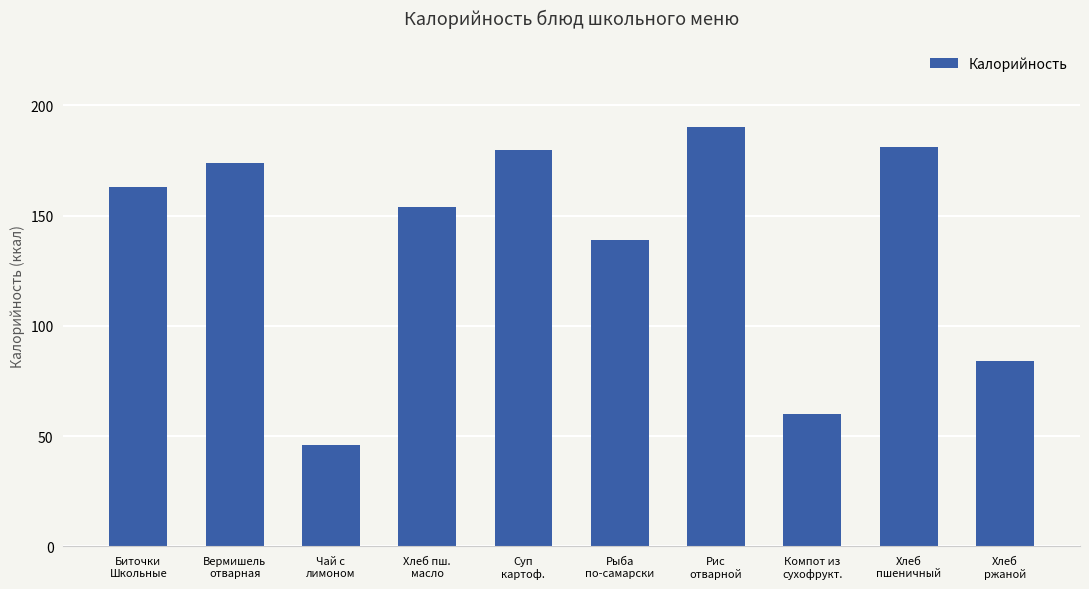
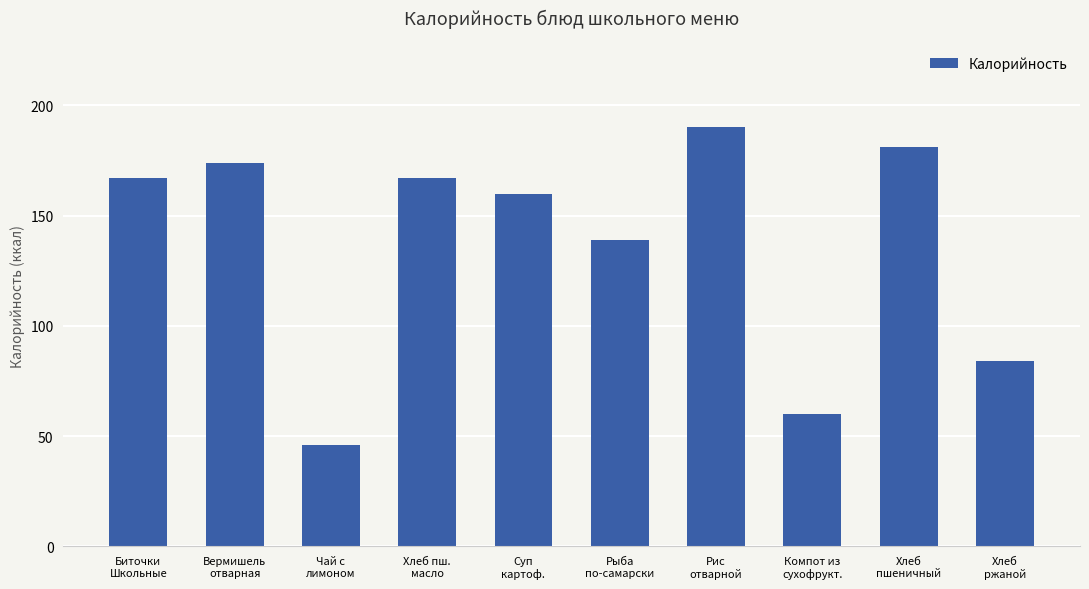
Биточки Школьные: 163 -> 167
Хлеб пш. масло: 154 -> 167
Суп картоф.: 180 -> 160
